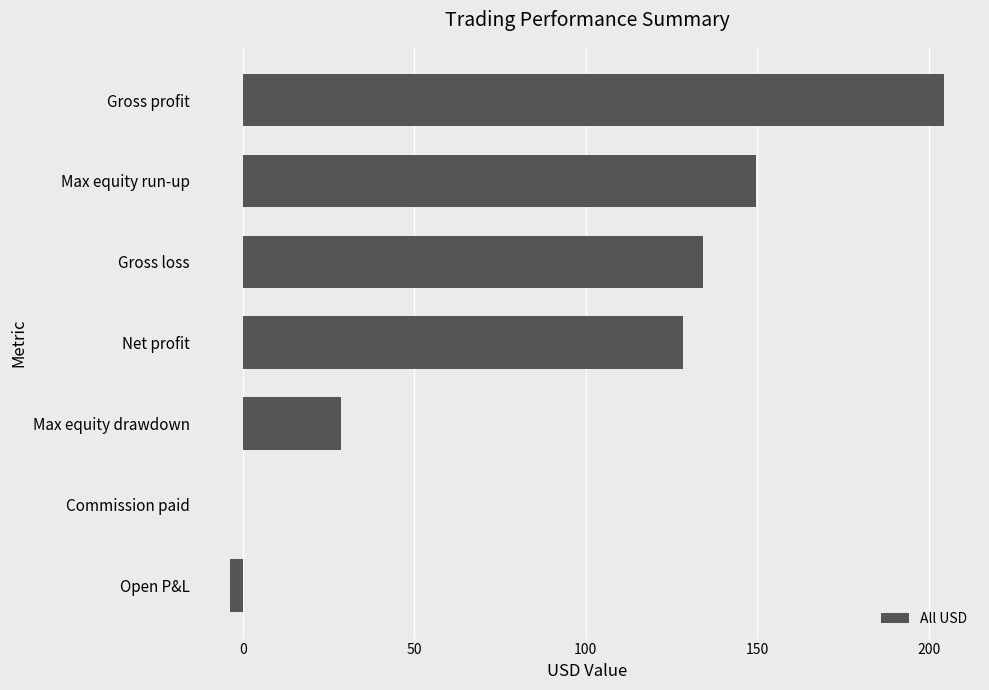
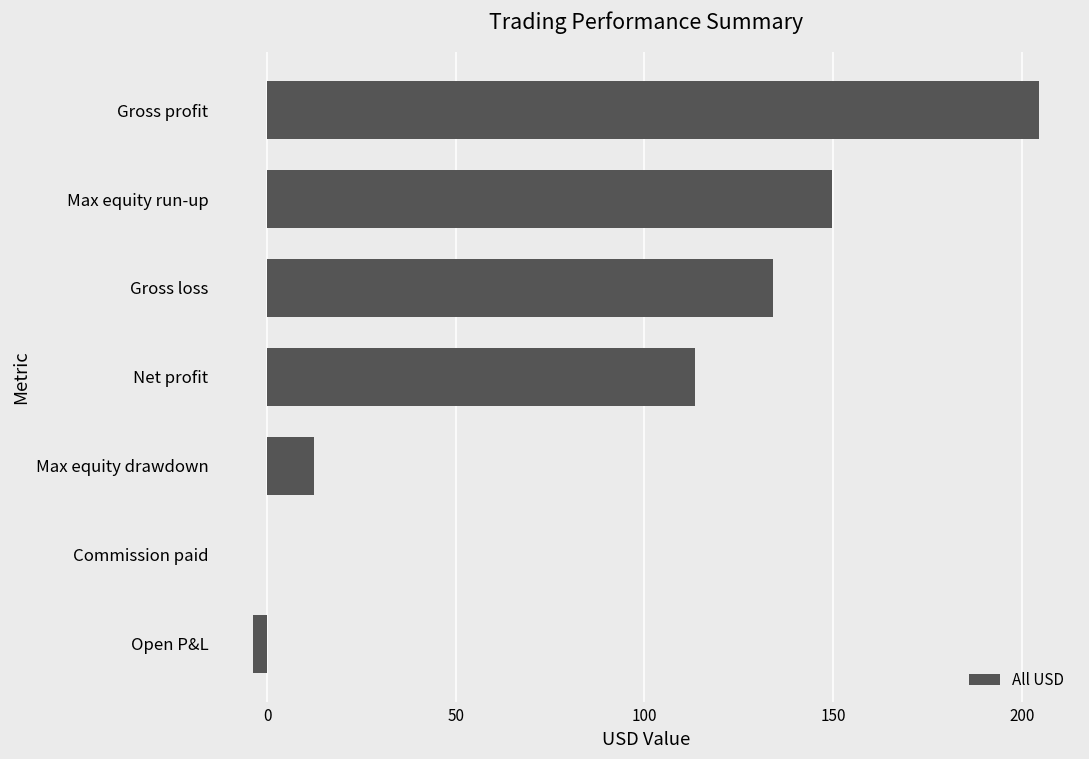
Net profit: 128 -> 113
Max equity drawdown: 29 -> 12
